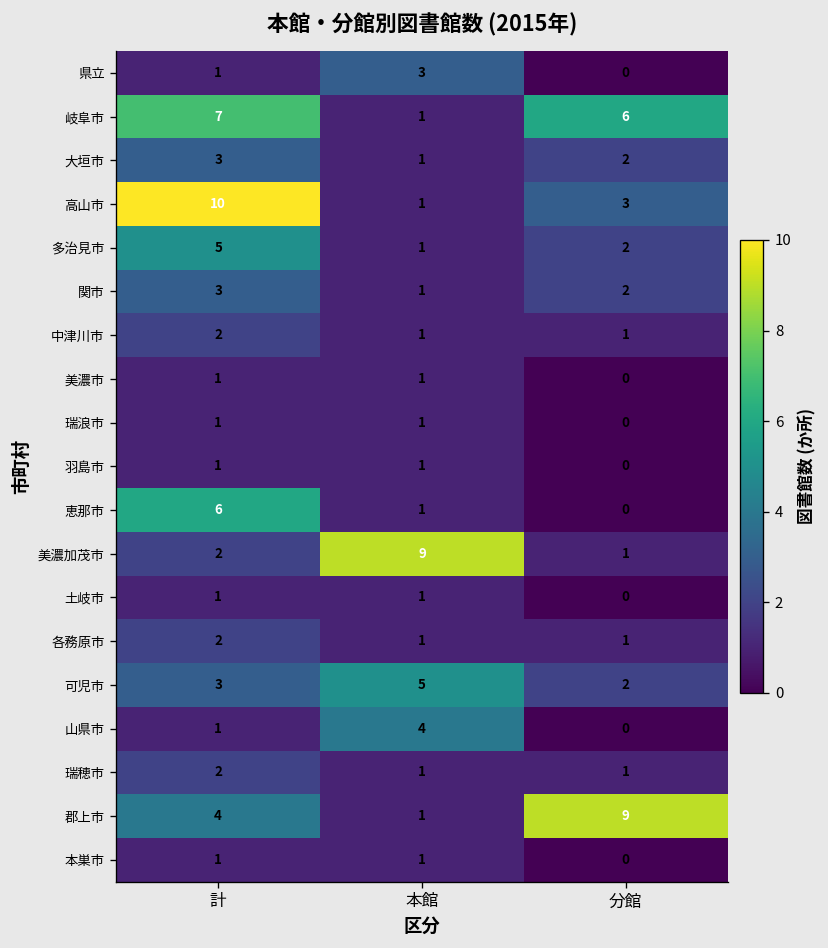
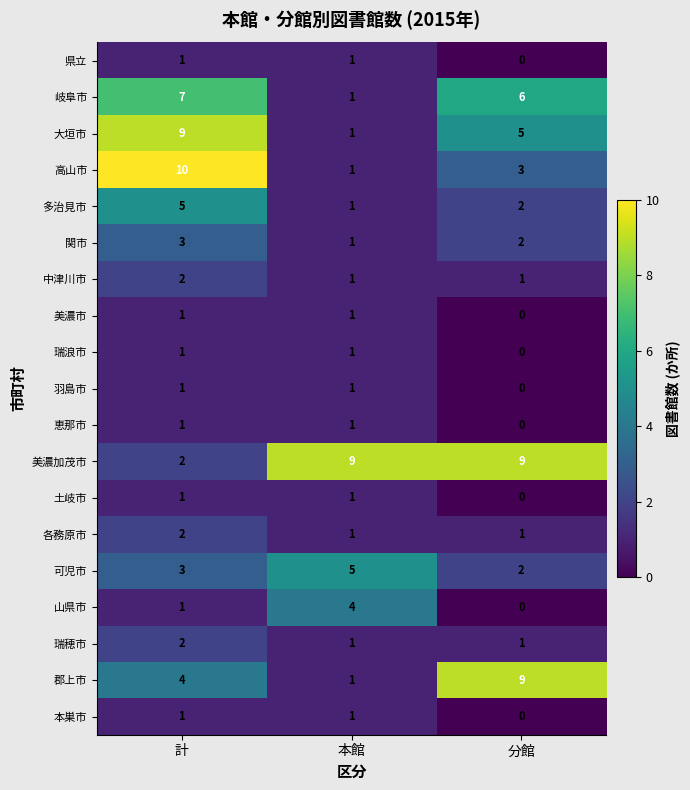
県立, 本館: 3 -> 1
大垣市, 計: 3 -> 9
大垣市, 分館: 2 -> 5
恵那市, 計: 6 -> 1
美濃加茂市, 分館: 1 -> 9
